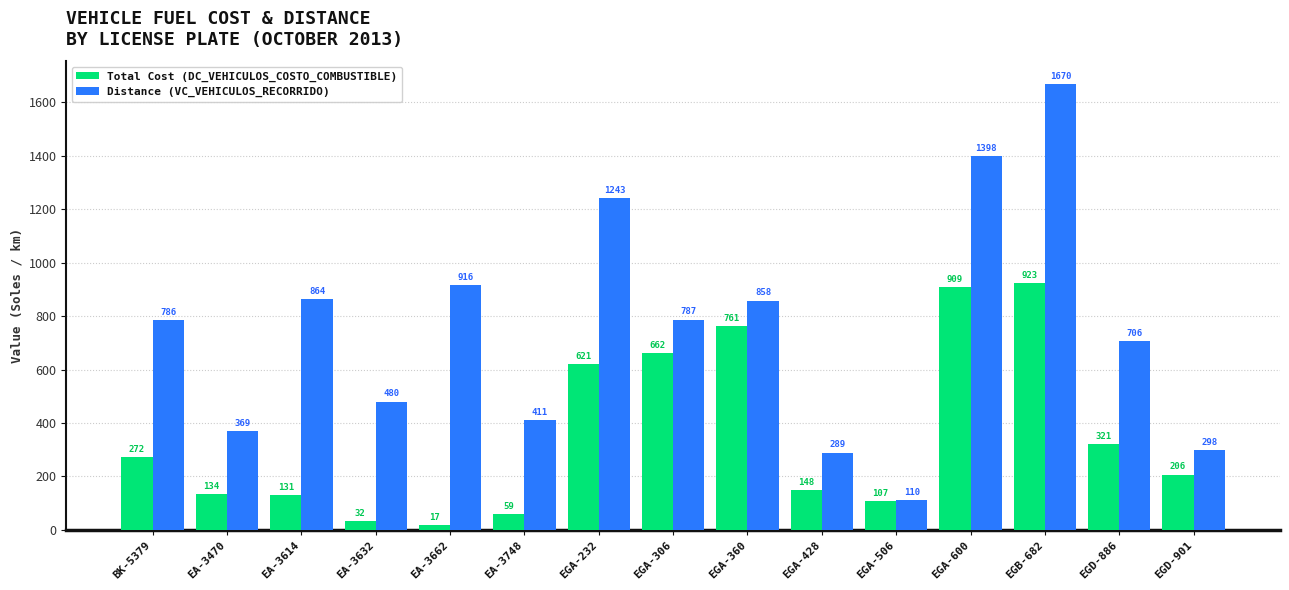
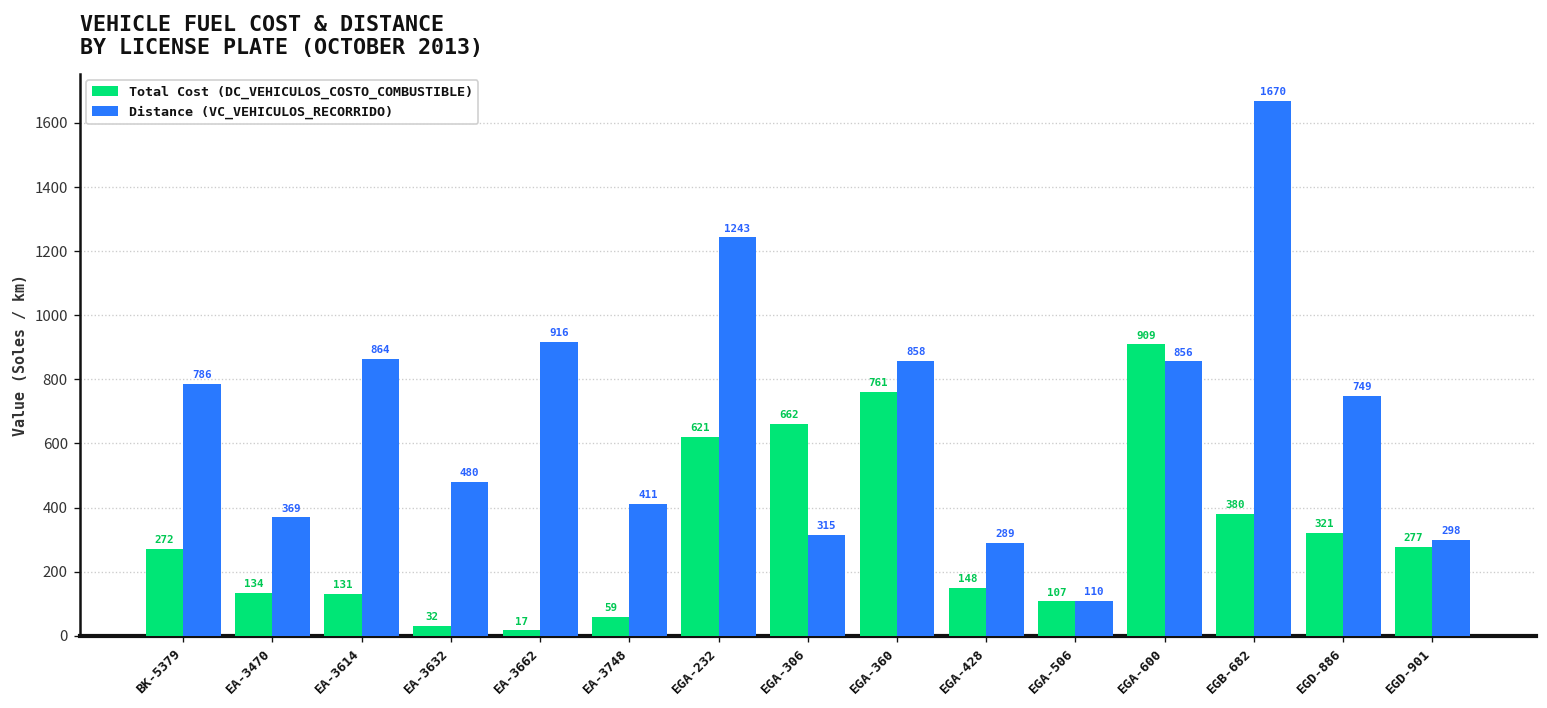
Distance (VC_VEHICULOS_RECORRIDO), EGA-306: 787 -> 315
Distance (VC_VEHICULOS_RECORRIDO), EGA-600: 1398 -> 856
Total Cost (DC_VEHICULOS_COSTO_COMBUSTIBLE), EGB-682: 923 -> 380
Distance (VC_VEHICULOS_RECORRIDO), EGD-886: 706 -> 749
Total Cost (DC_VEHICULOS_COSTO_COMBUSTIBLE), EGD-901: 206 -> 277
